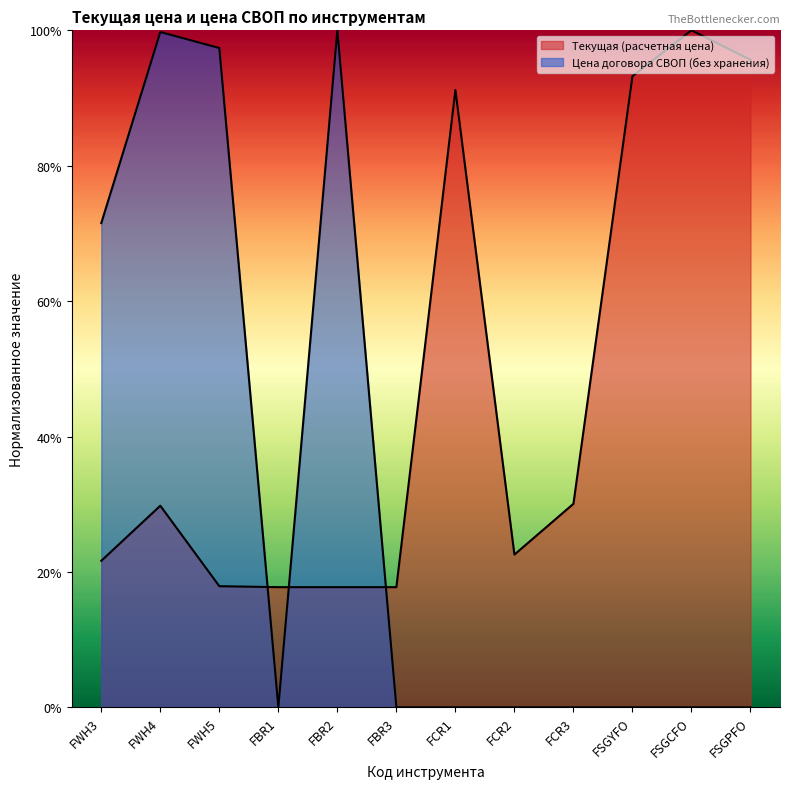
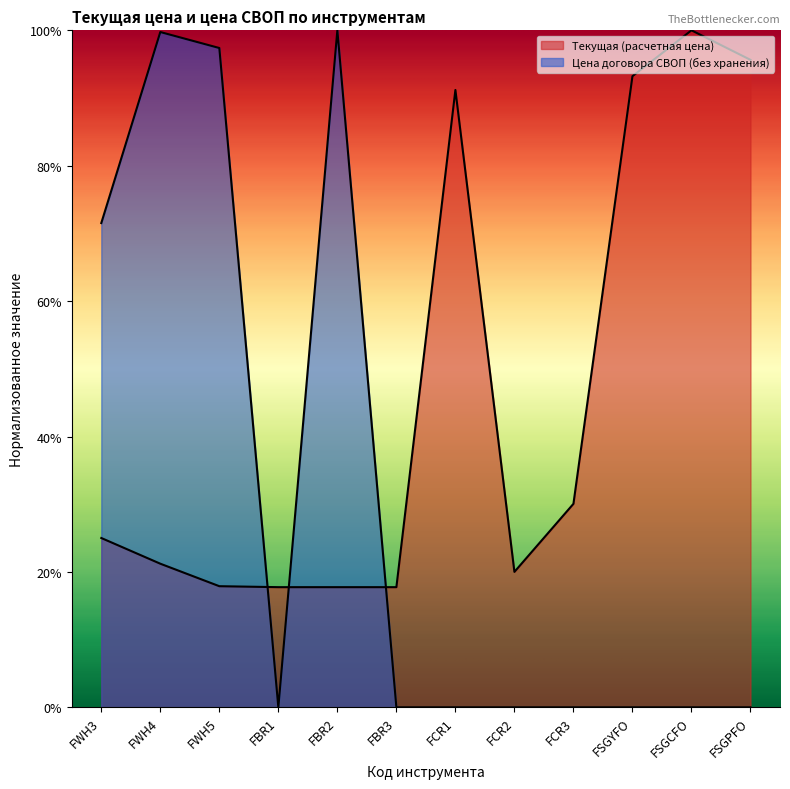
Текущая (расчетная цена), FWH3: 22% -> 25%
Текущая (расчетная цена), FWH4: 30% -> 21%
Текущая (расчетная цена), FCR2: 23% -> 20%
